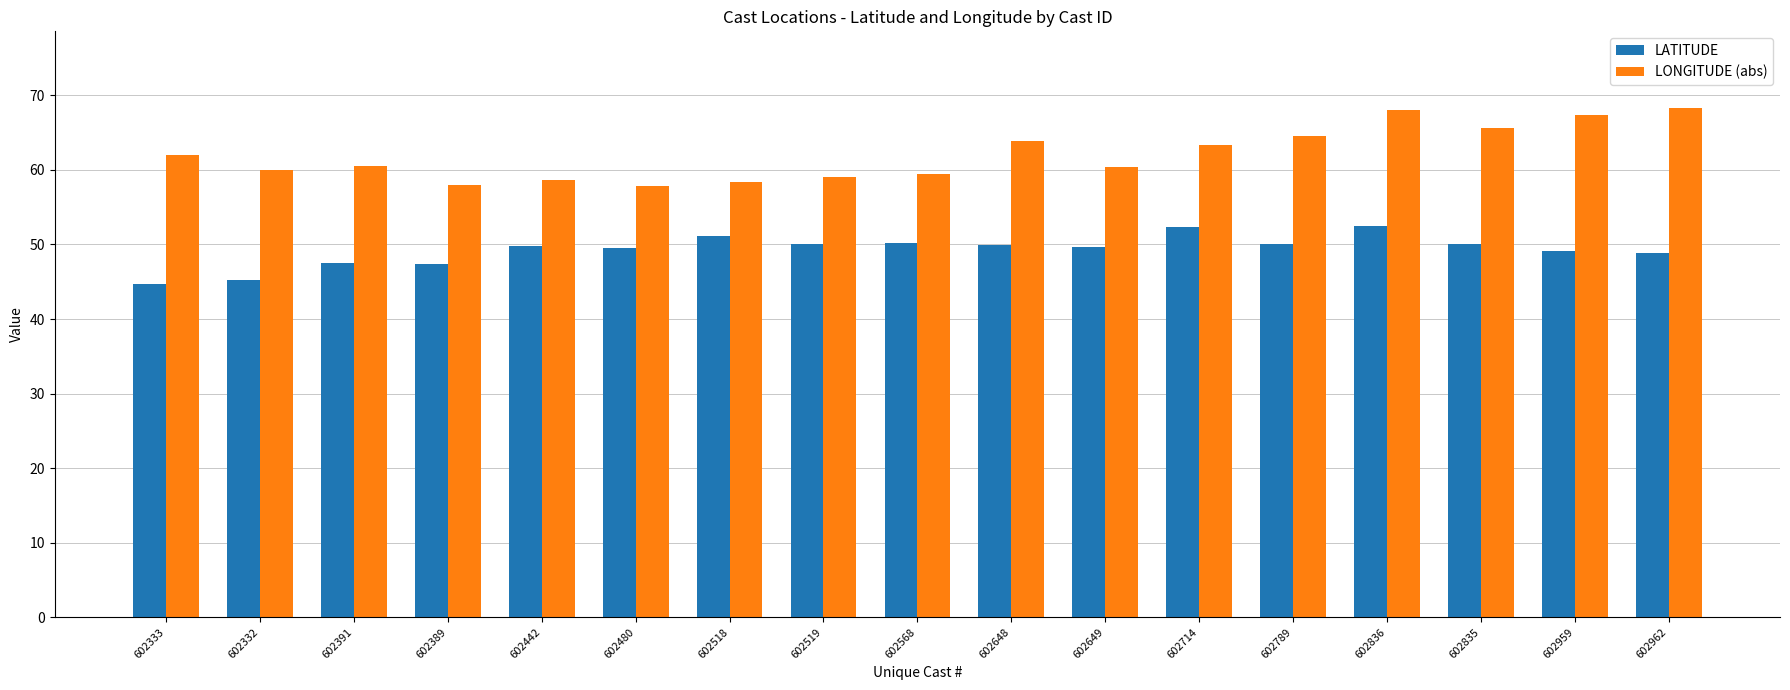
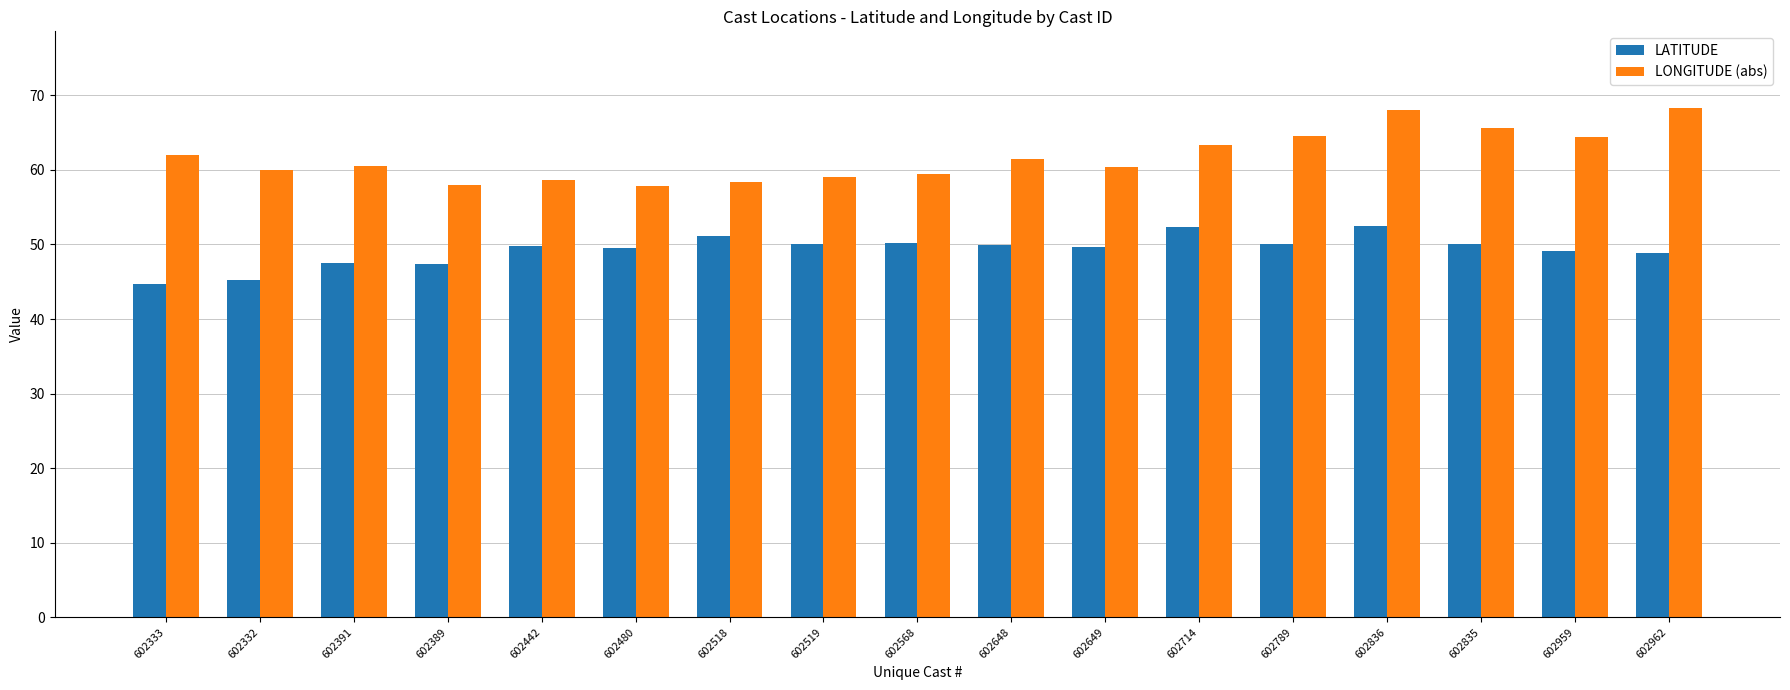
LONGITUDE (abs), 602648: 64 -> 62
LONGITUDE (abs), 602959: 67 -> 64
